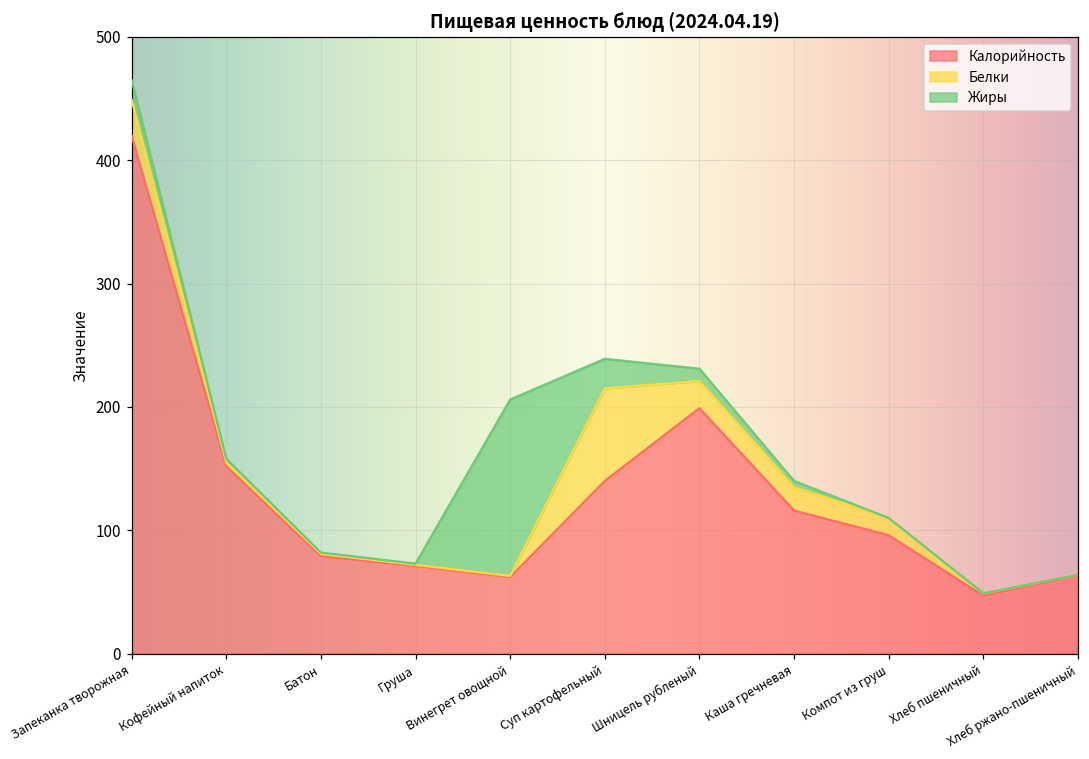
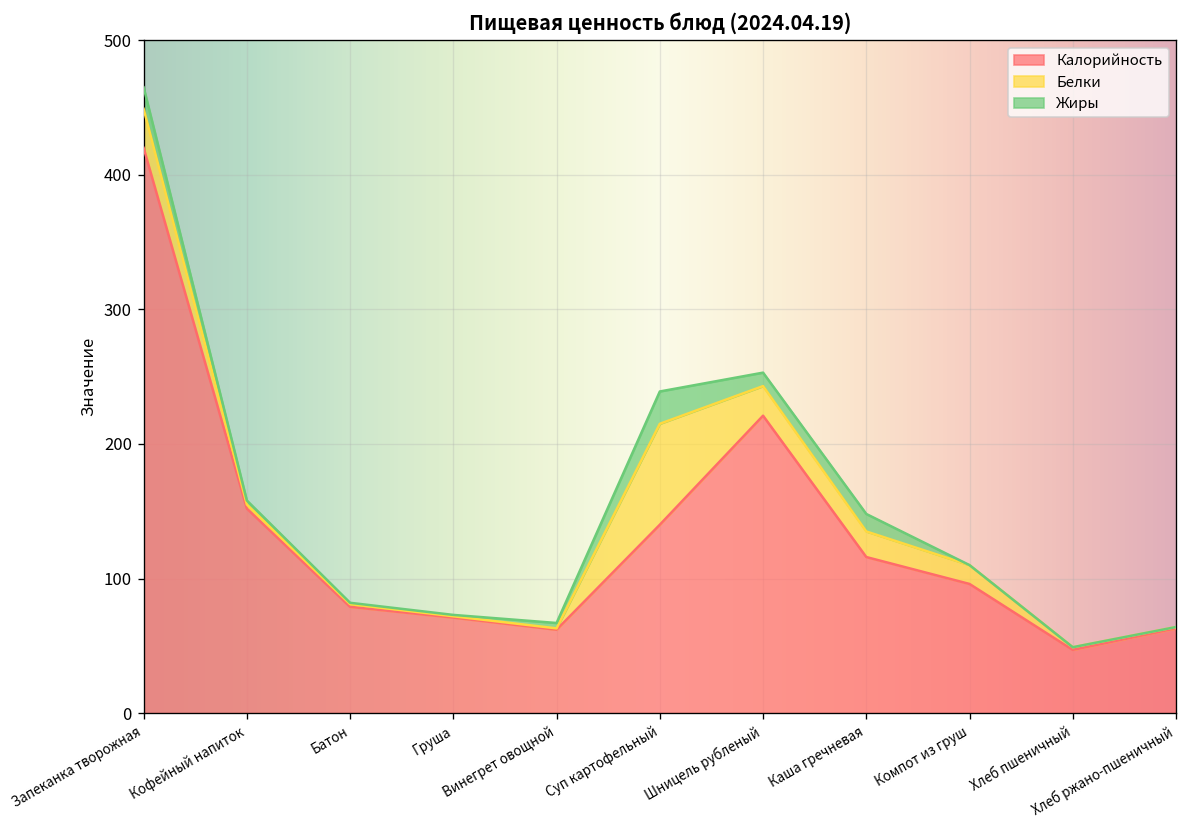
Жиры, Винегрет овощной: 143 -> 4
Калорийность, Шницель рубленый: 199 -> 221
Жиры, Каша гречневая: 5 -> 13
